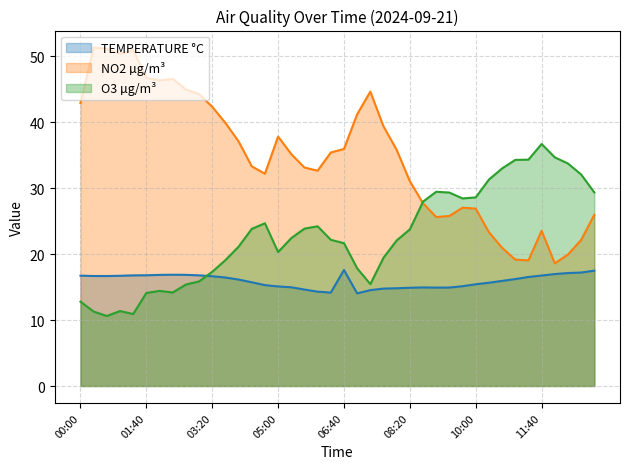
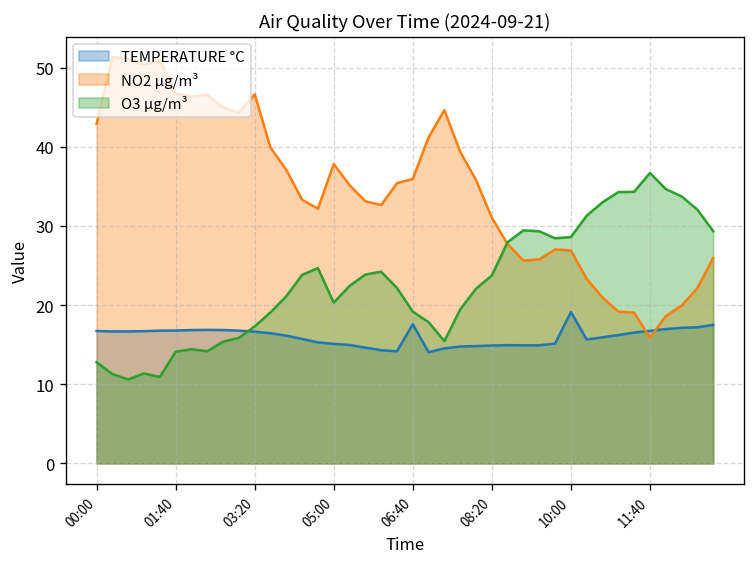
NO2 µg/m³, 03:20: 42 -> 47
O3 µg/m³, 06:40: 22 -> 19
TEMPERATURE °C, 10:00: 15 -> 19
NO2 µg/m³, 11:40: 24 -> 16
